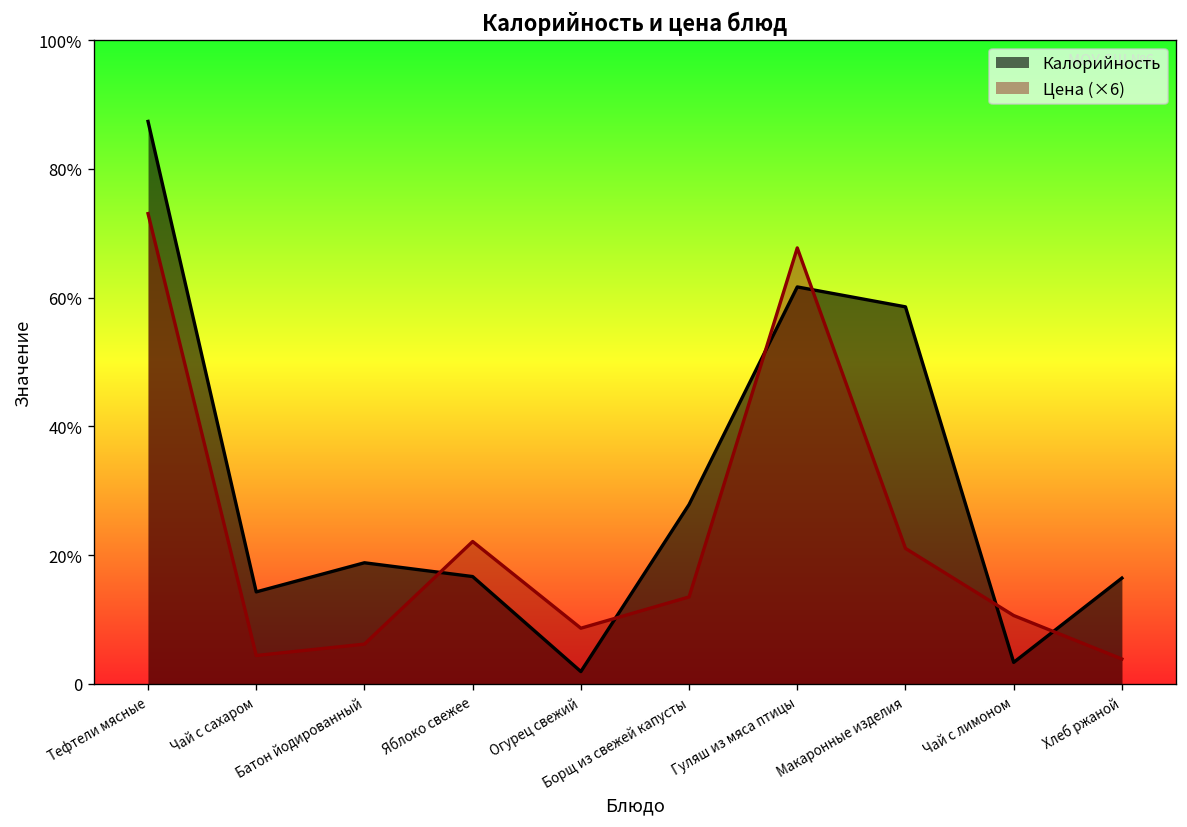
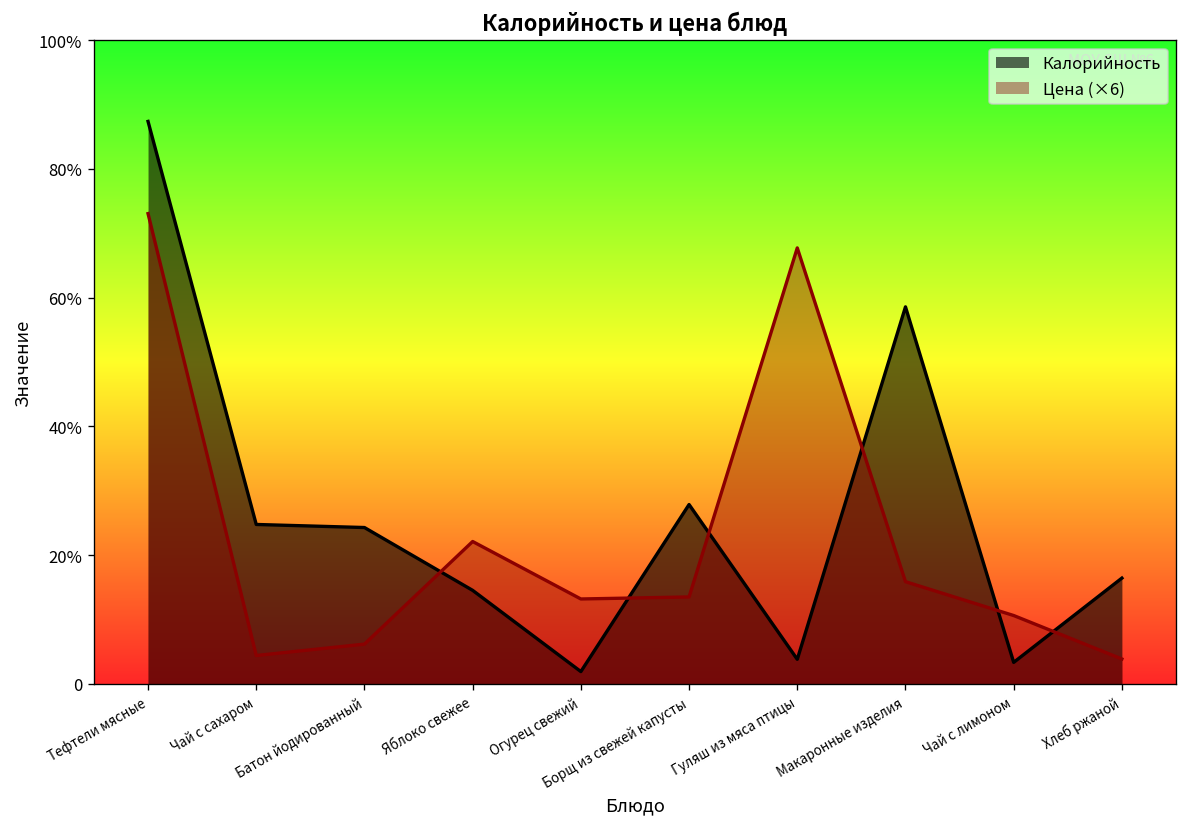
Калорийность, Чай с сахаром: 14% -> 25%
Калорийность, Батон йодированный: 19% -> 24%
Калорийность, Яблоко свежее: 17% -> 15%
Цена (×6), Огурец свежий: 9% -> 13%
Калорийность, Гуляш из мяса птицы: 62% -> 4%
Цена (×6), Макаронные изделия: 21% -> 16%
